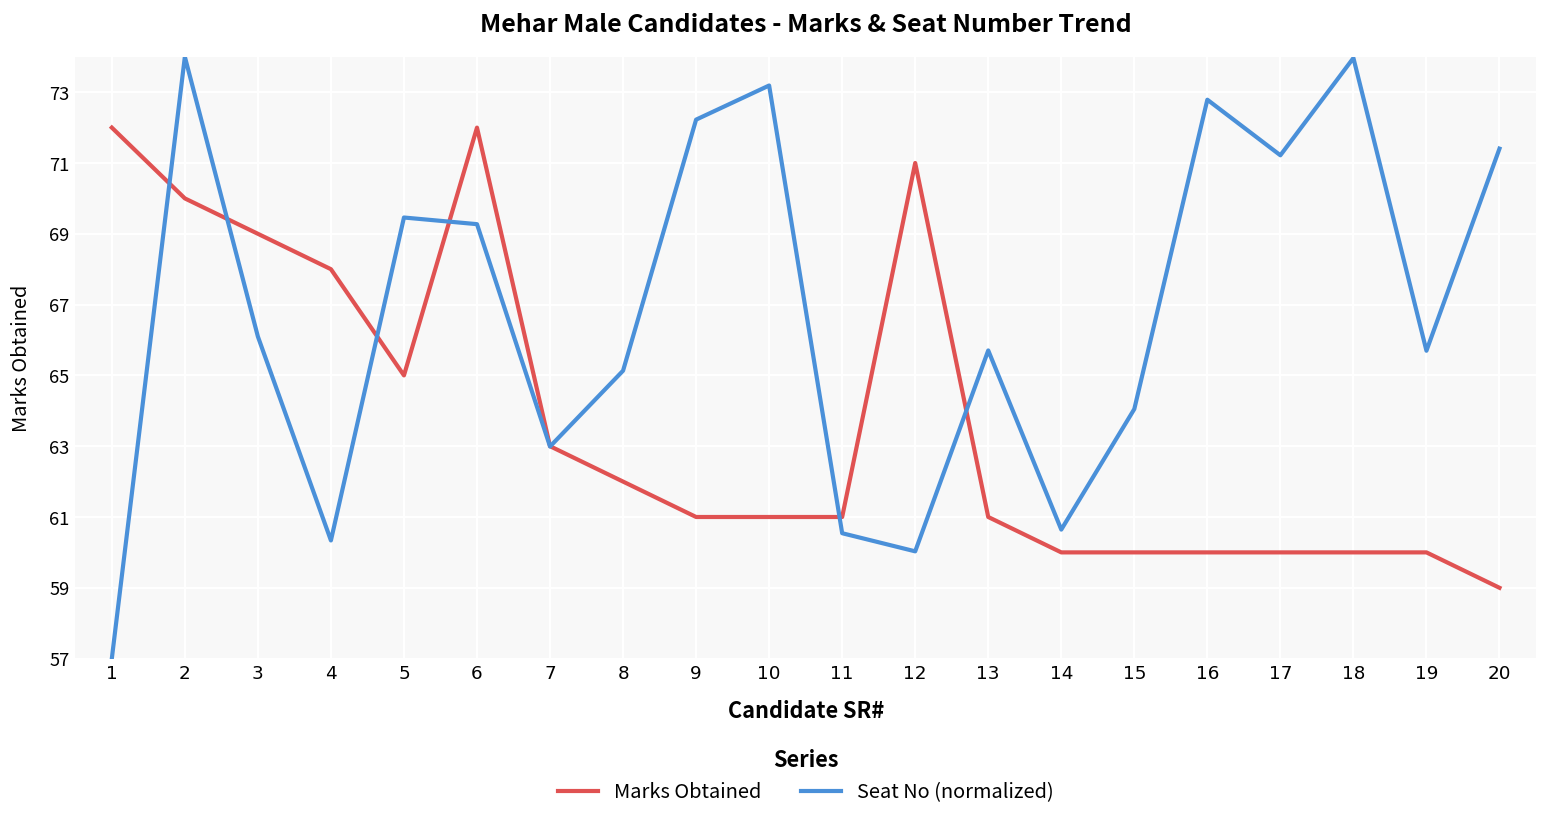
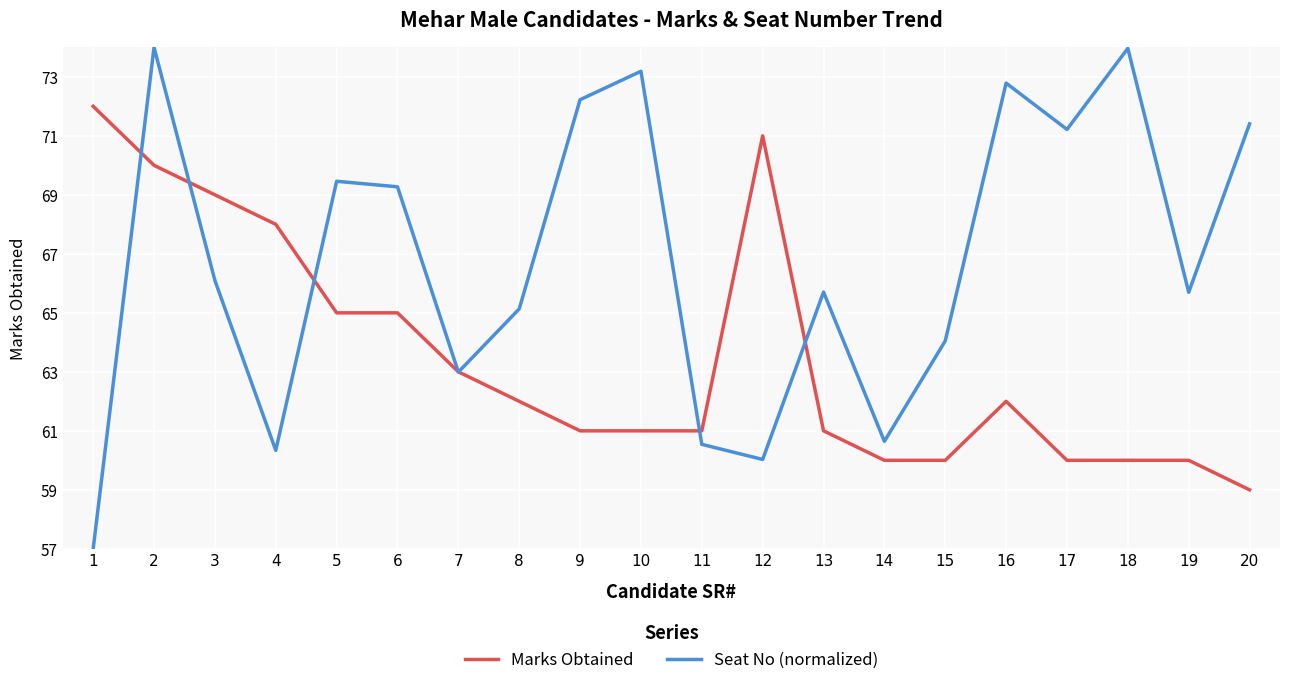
Marks Obtained, 6: 72 -> 65
Marks Obtained, 16: 60 -> 62
